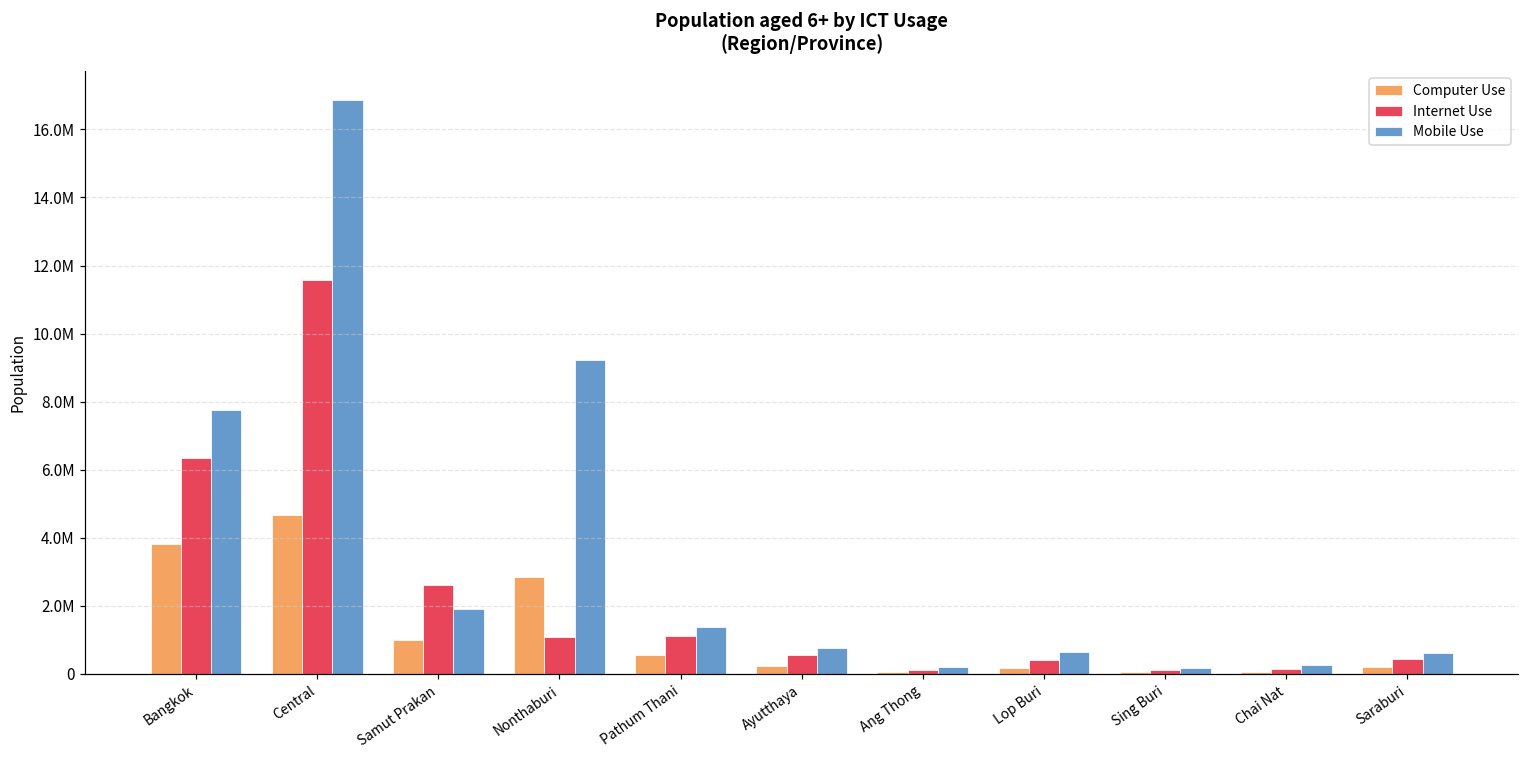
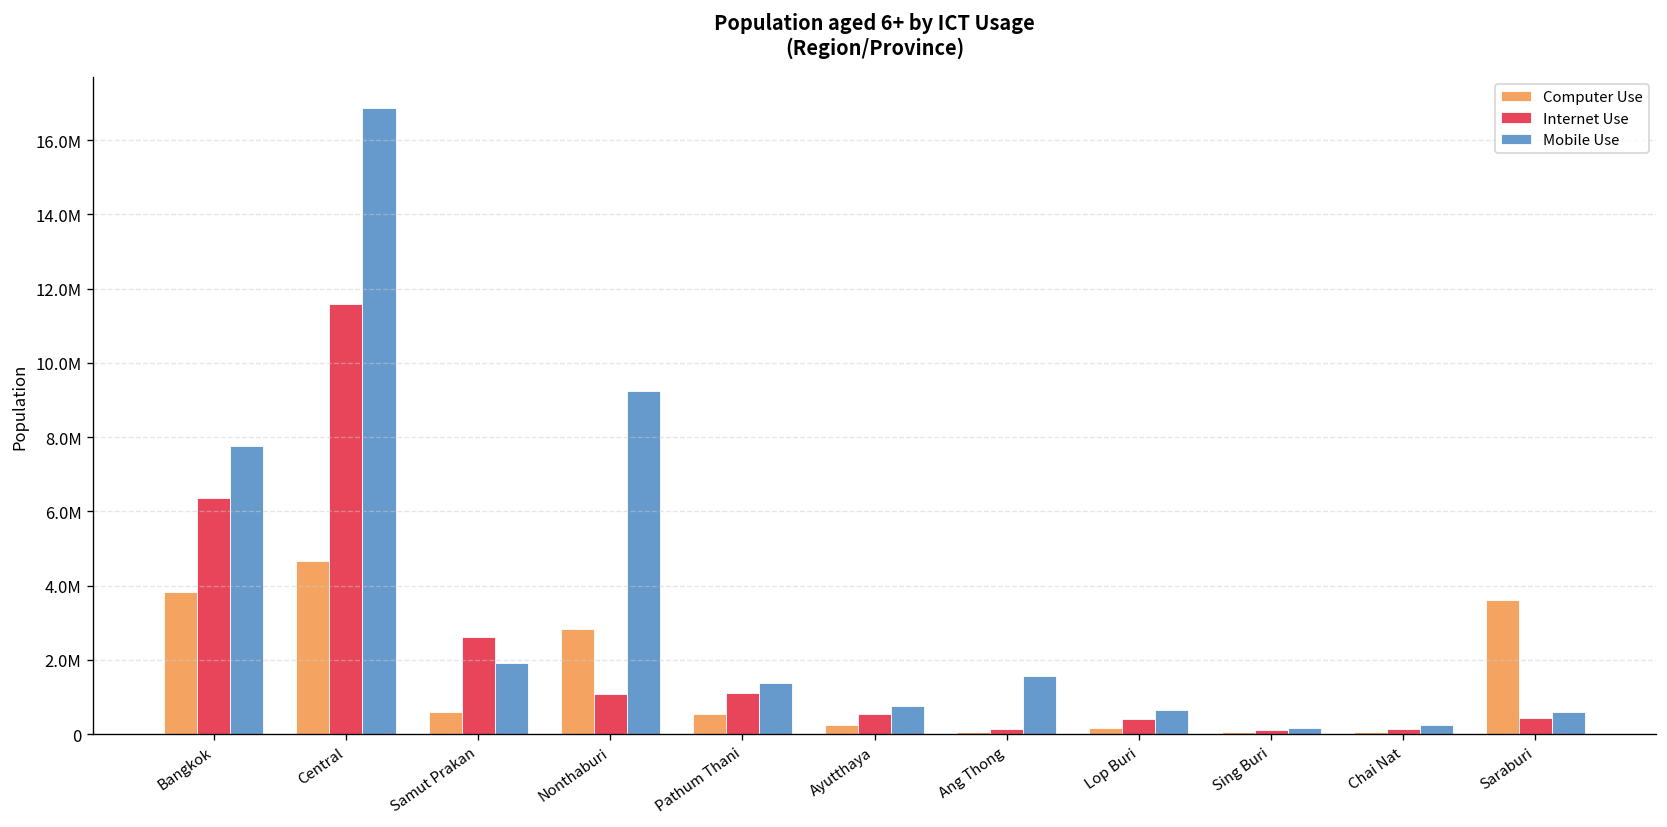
Computer Use, Samut Prakan: 1000000 -> 600000
Mobile Use, Ang Thong: 200000 -> 1600000
Computer Use, Saraburi: 200000 -> 3600000
